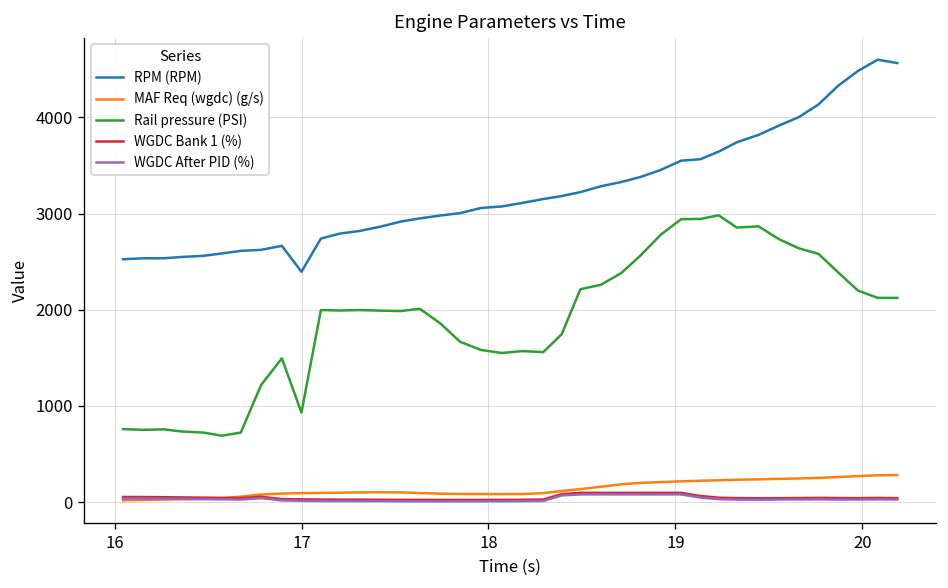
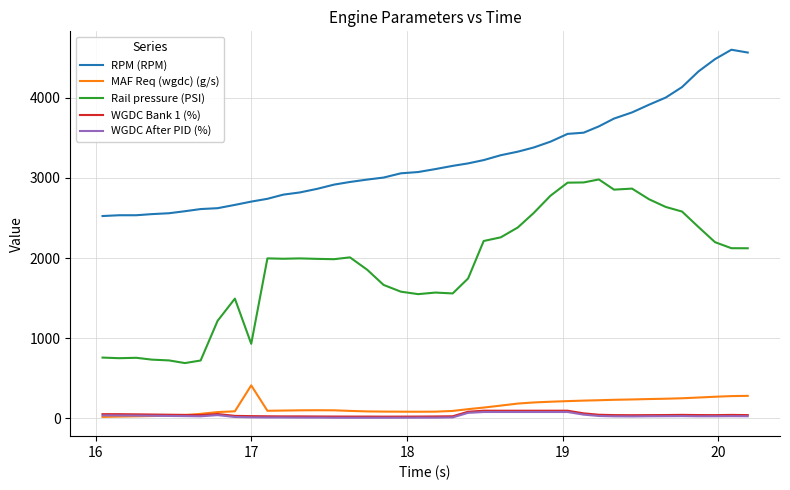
RPM (RPM), 17: 2400 -> 2700
MAF Req (wgdc) (g/s), 17: 100 -> 400
